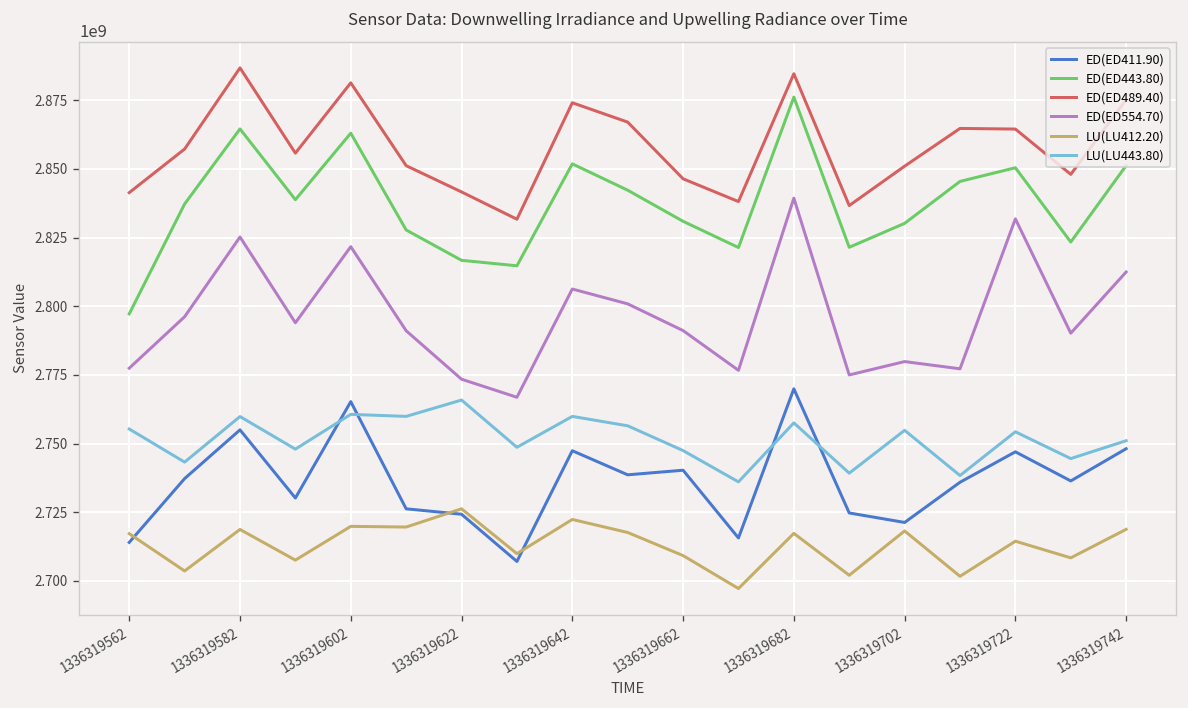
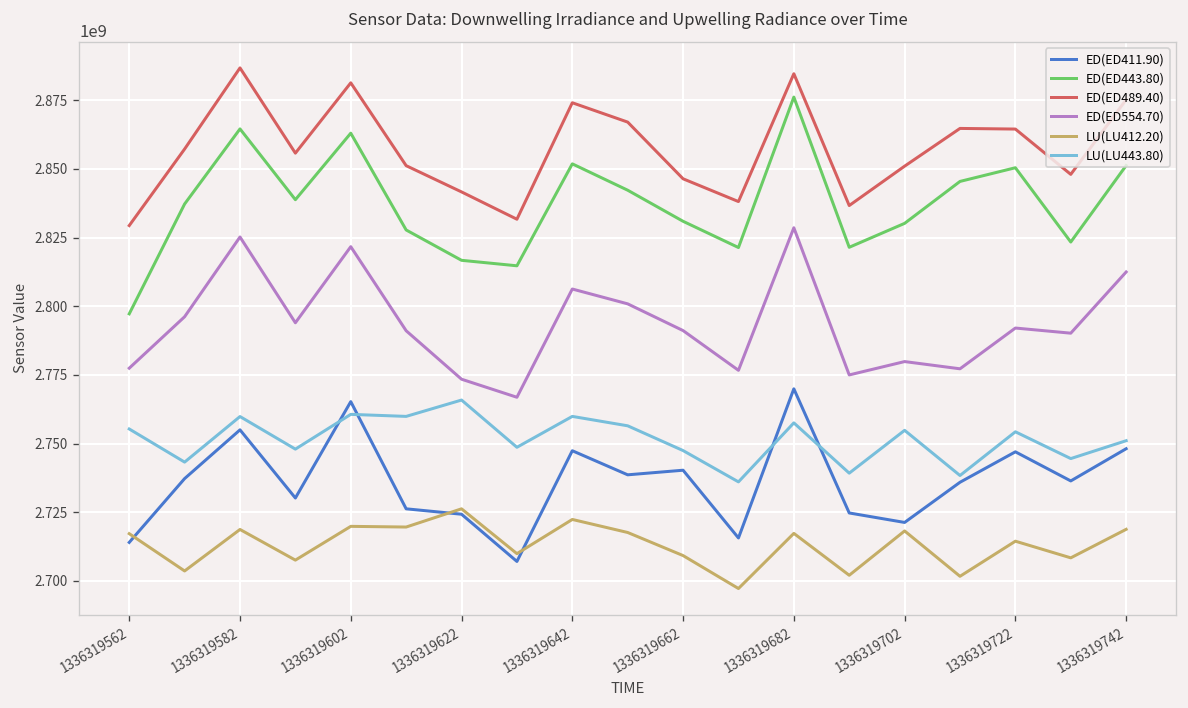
ED(ED489.40), 1336319562: 2841000000 -> 2829000000
ED(ED554.70), 1336319682: 2839000000 -> 2829000000
ED(ED554.70), 1336319722: 2832000000 -> 2792000000
